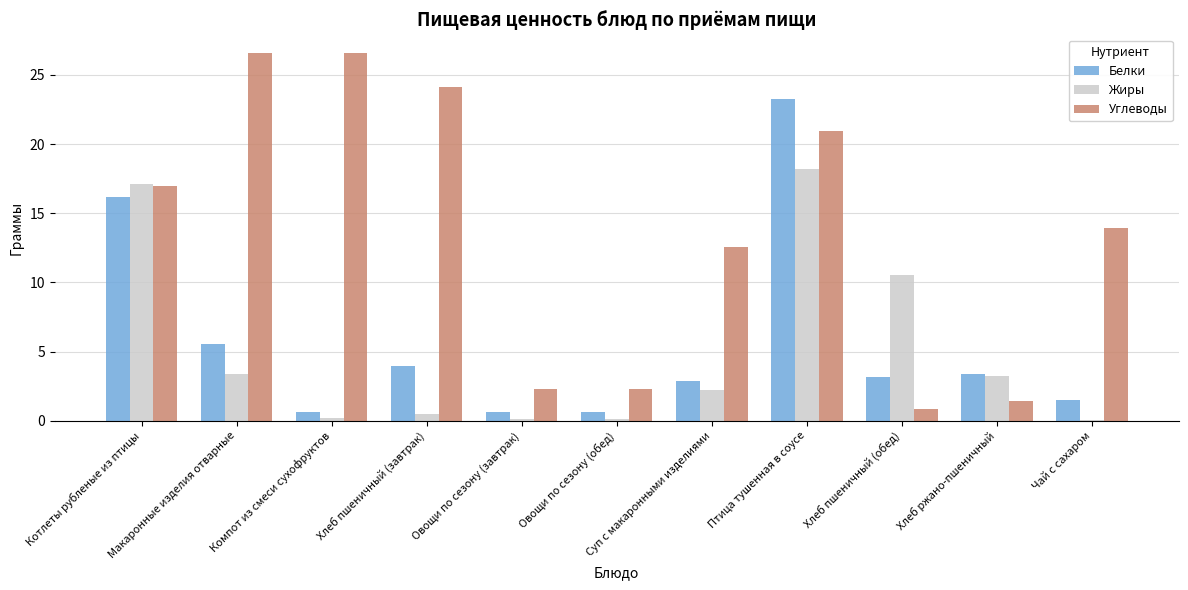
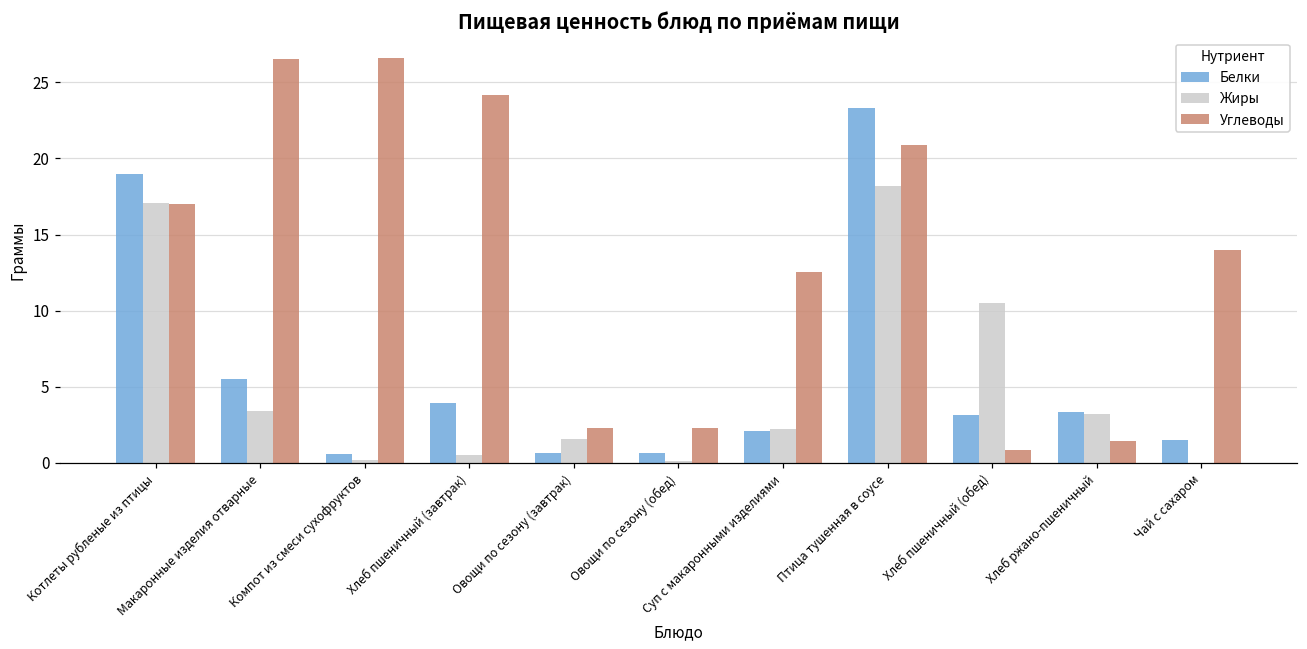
Белки, Котлеты рубленые из птицы: 16.2 -> 19.0
Жиры, Овощи по сезону (завтрак): 0.1 -> 1.6
Белки, Суп с макаронными изделиями: 2.8 -> 2.1
